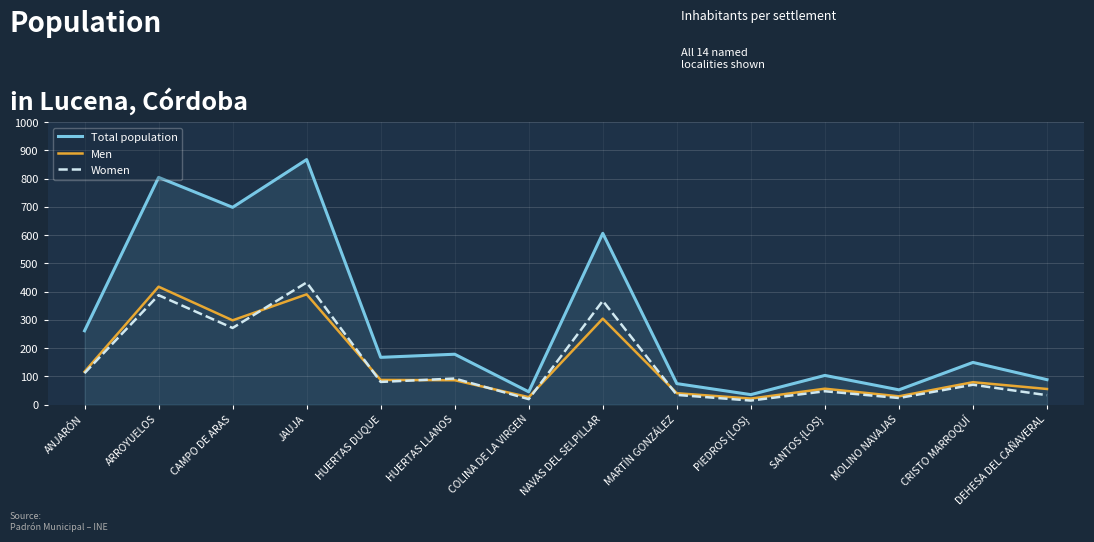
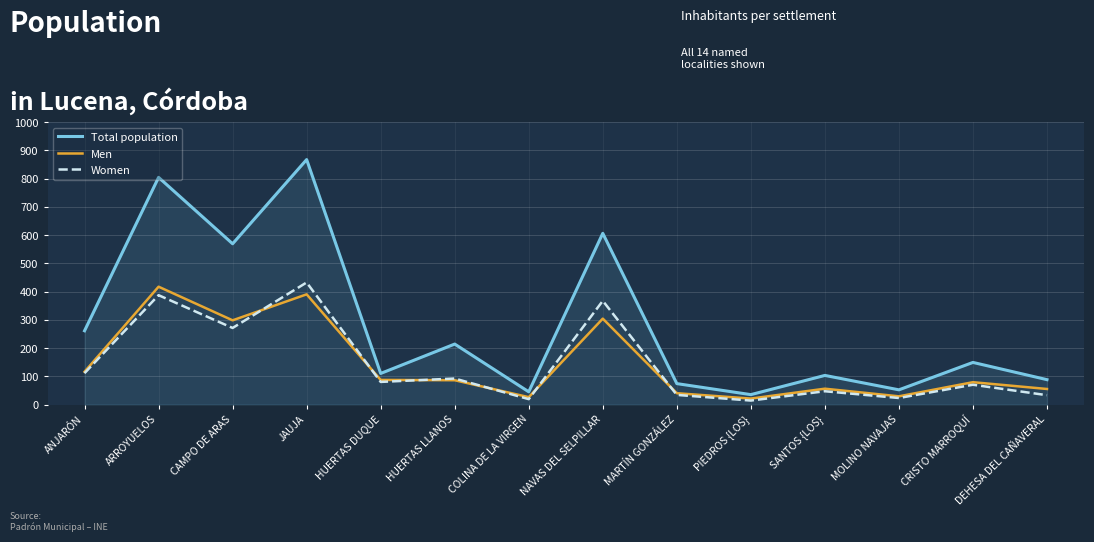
Total population, CAMPO DE ARAS: 700 -> 570
Total population, HUERTAS DUQUE: 170 -> 110
Total population, HUERTAS LLANOS: 180 -> 210
